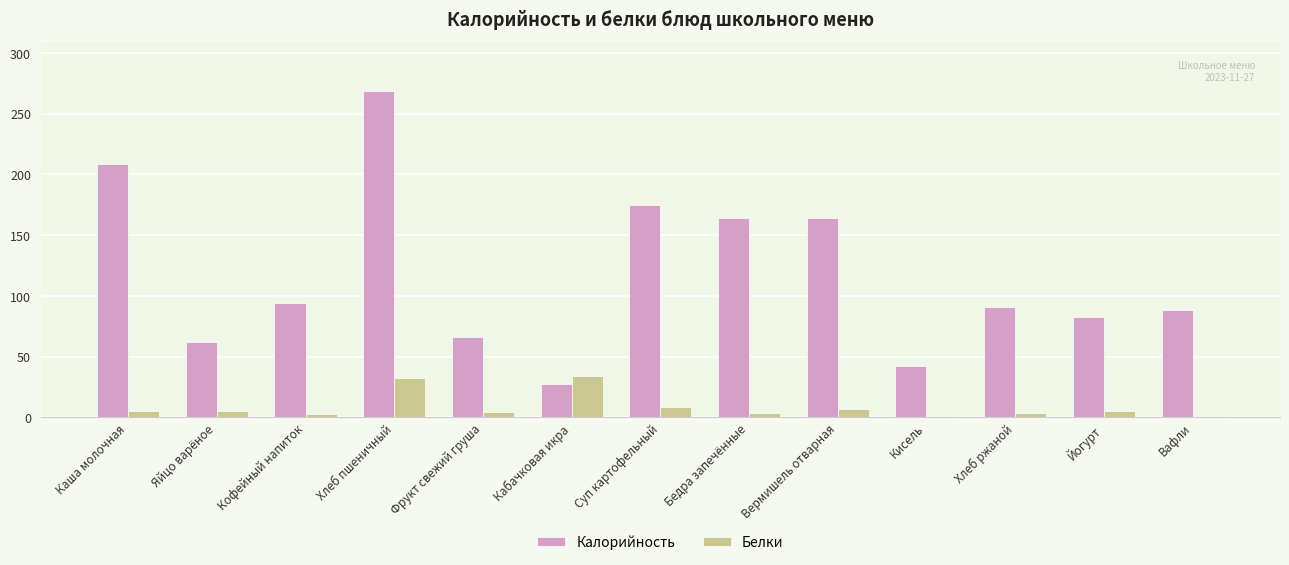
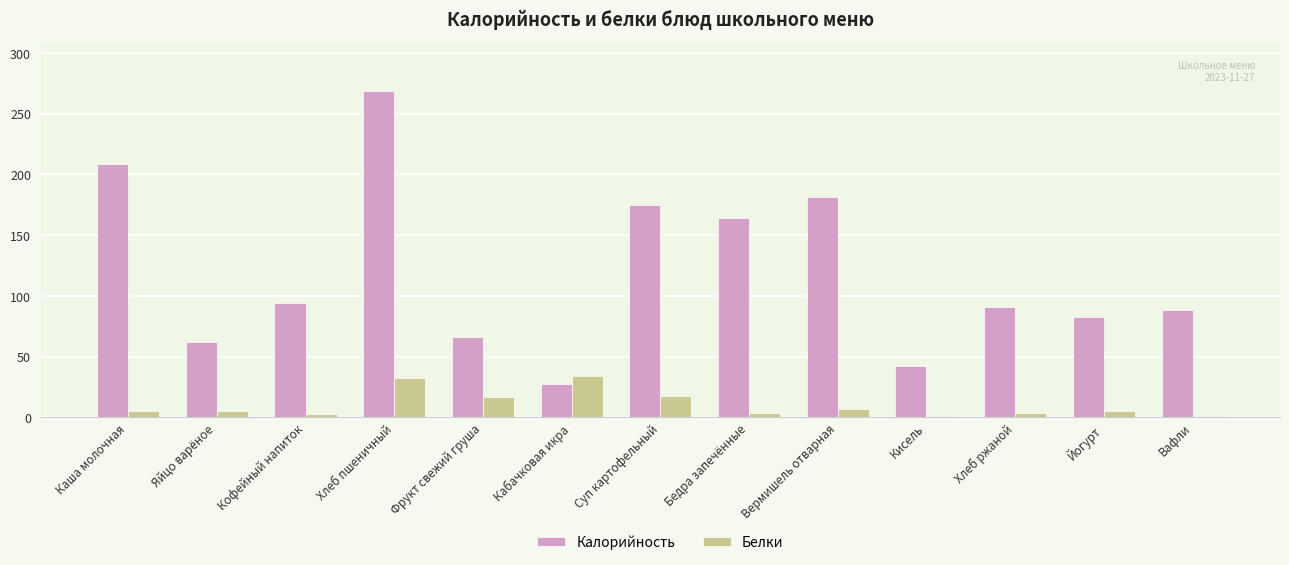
Белки, Фрукт свежий груша: 4 -> 17
Белки, Суп картофельный: 8 -> 17
Калорийность, Вермишель отварная: 164 -> 181
